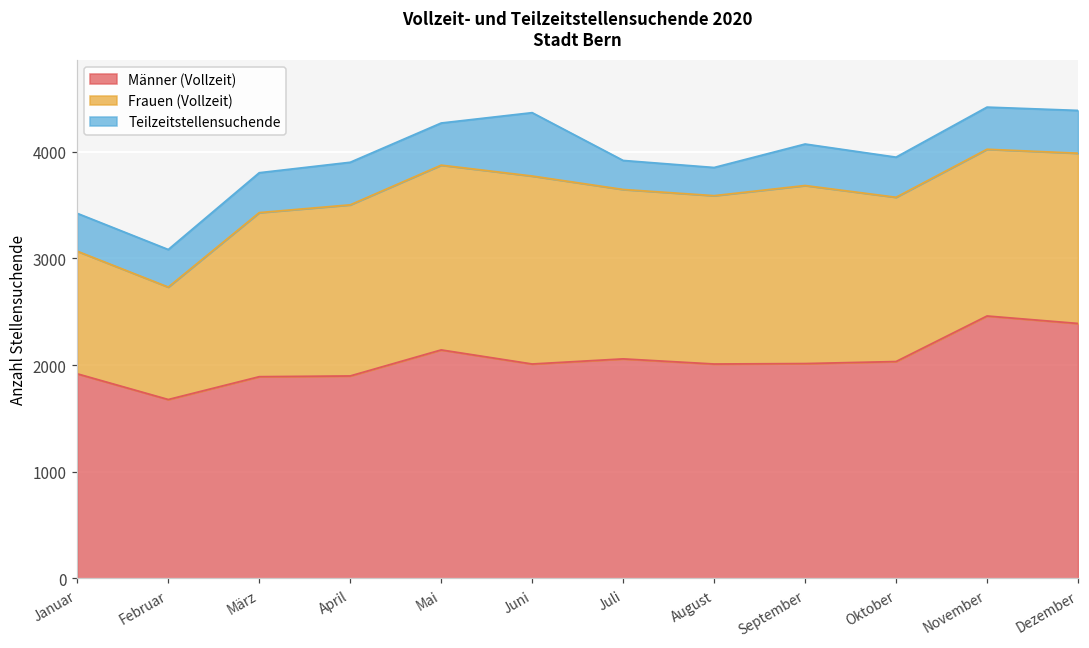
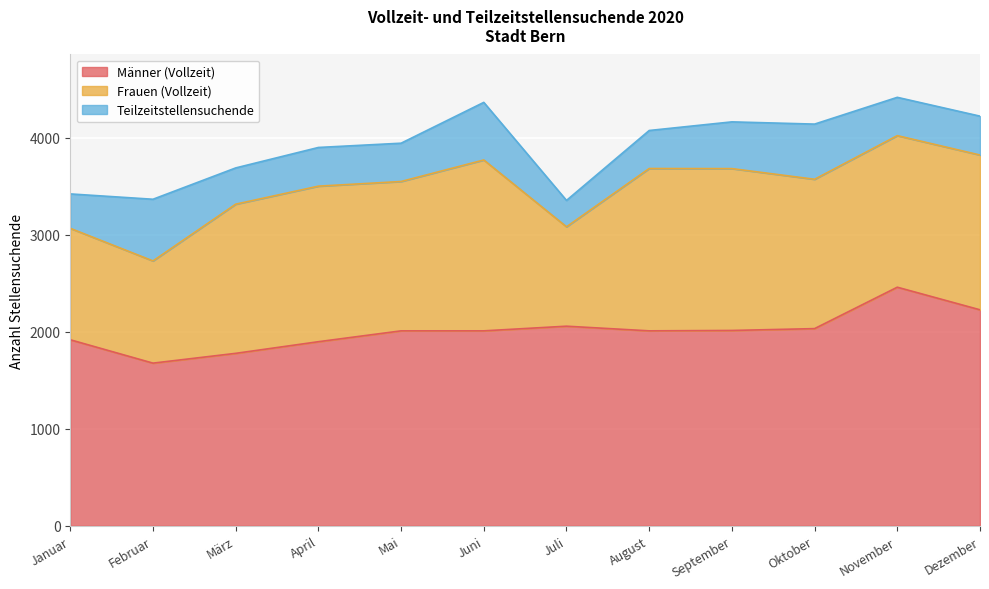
Teilzeitstellensuchende, Februar: 400 -> 600
Männer (Vollzeit), März: 1900 -> 1800
Männer (Vollzeit), Mai: 2100 -> 2000
Frauen (Vollzeit), Mai: 1700 -> 1500
Frauen (Vollzeit), Juli: 1600 -> 1000
Frauen (Vollzeit), August: 1600 -> 1700
Teilzeitstellensuchende, August: 300 -> 400
Teilzeitstellensuchende, September: 400 -> 500
Teilzeitstellensuchende, Oktober: 400 -> 600
Männer (Vollzeit), Dezember: 2400 -> 2200
